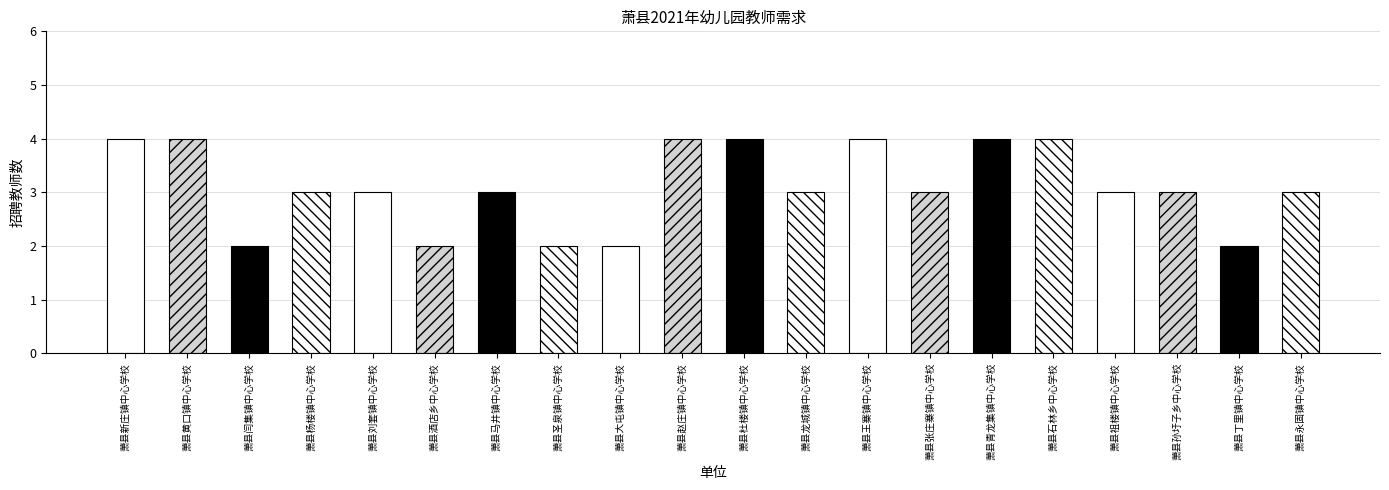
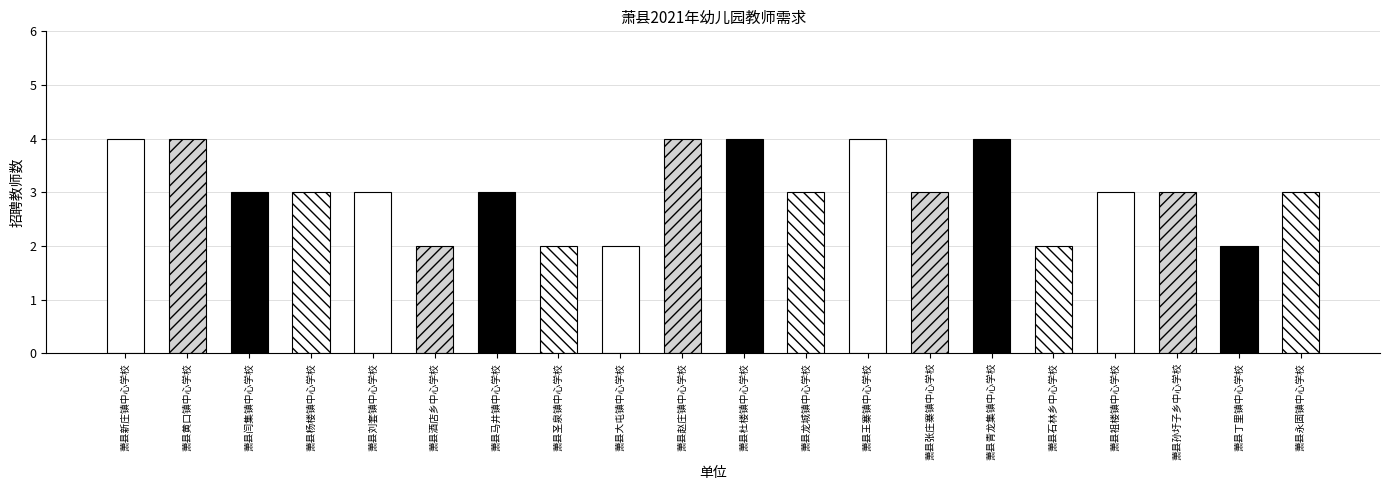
萧县闫集镇中心学校: 2 -> 3
萧县石林乡中心学校: 4 -> 2
